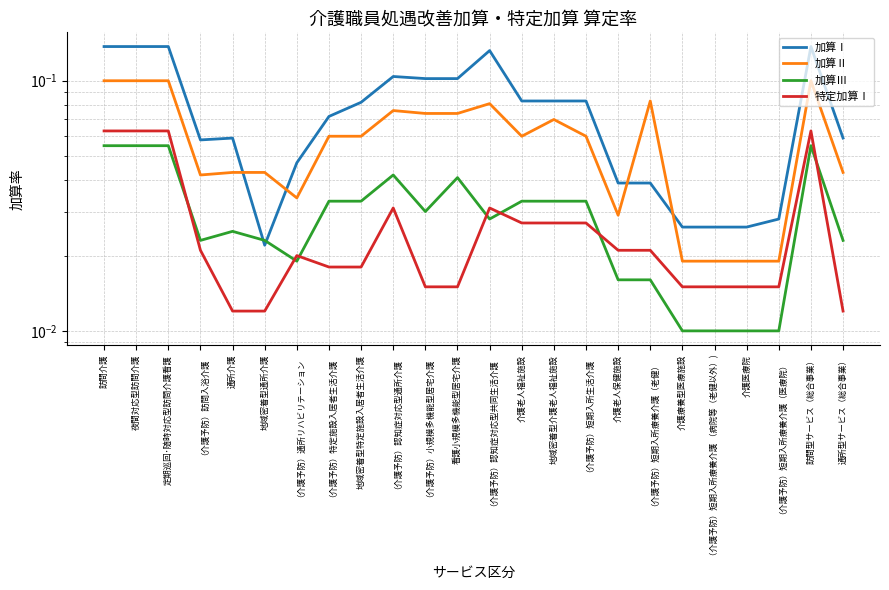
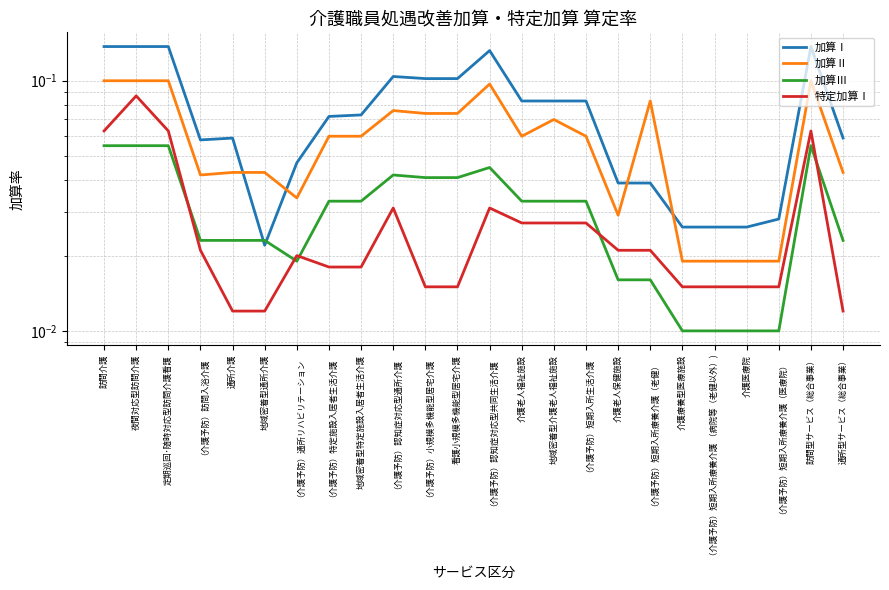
特定加算Ⅰ, 夜間対応型訪問介護: 0.063 -> 0.087
加算Ⅲ, 通所介護: 0.025 -> 0.023
加算Ⅰ, 地域密着型特定施設入居者生活介護: 0.082 -> 0.073
加算Ⅲ, （介護予防）小規模多機能型居宅介護: 0.030 -> 0.041
加算Ⅱ, （介護予防）認知症対応型共同生活介護: 0.081 -> 0.097
加算Ⅲ, （介護予防）認知症対応型共同生活介護: 0.028 -> 0.045
